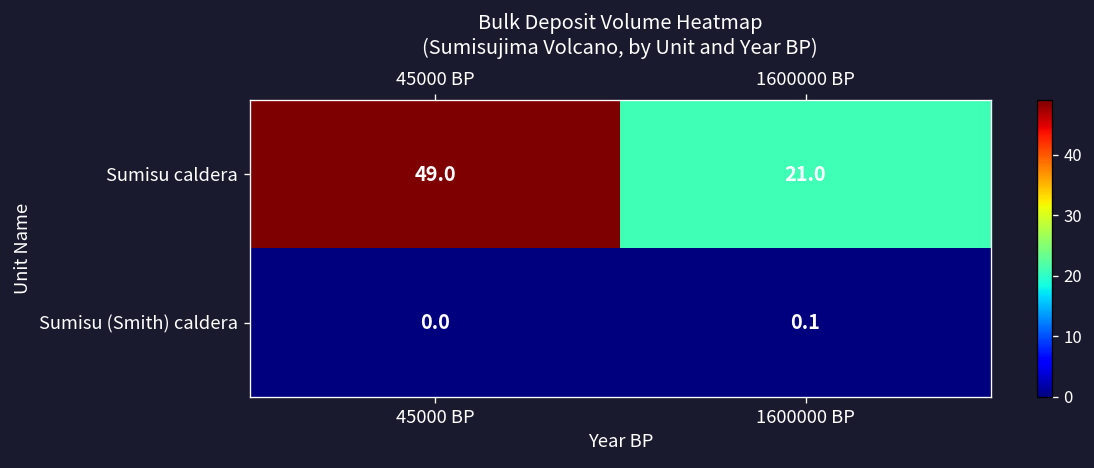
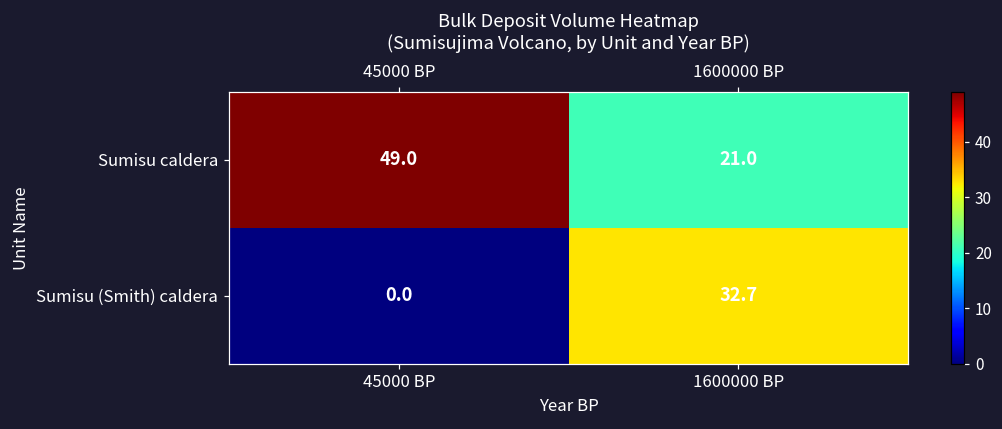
Sumisu (Smith) caldera, 1600000 BP: 0.1 -> 32.7
